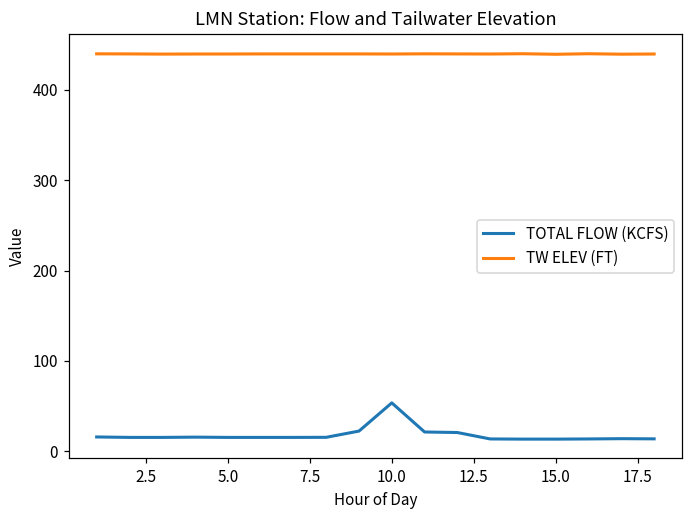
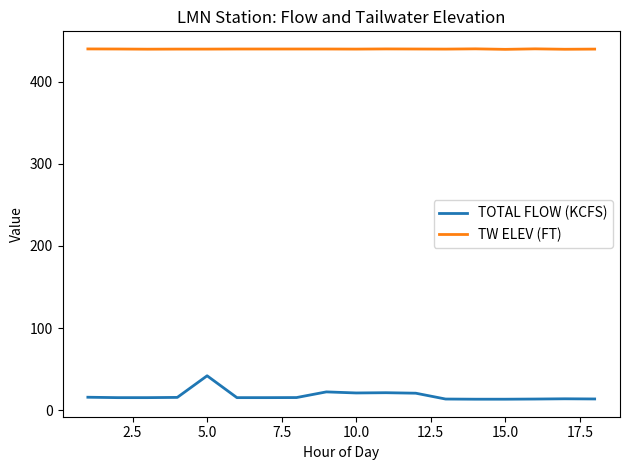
TOTAL FLOW (KCFS), 5.0: 20 -> 40
TOTAL FLOW (KCFS), 10.0: 50 -> 20
